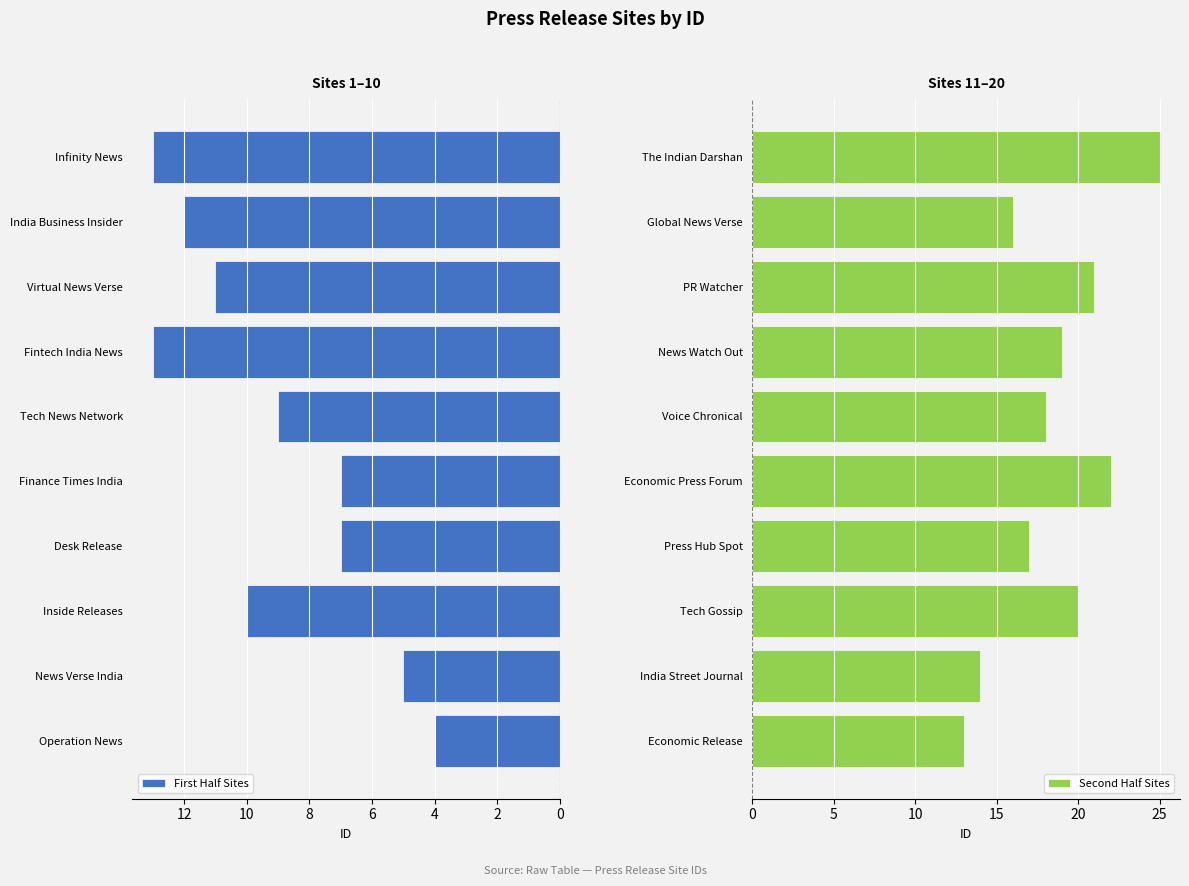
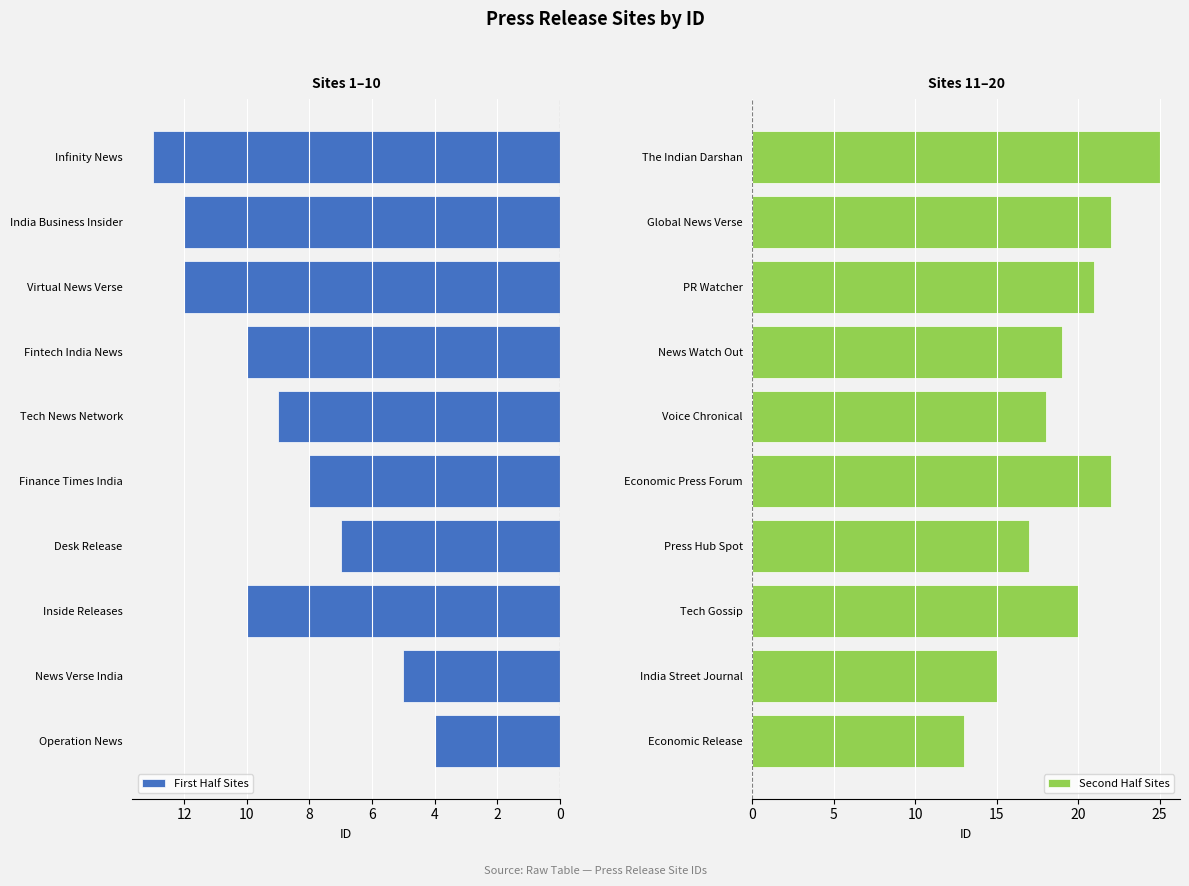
Sites 1–10, Virtual News Verse: 11 -> 12
Sites 1–10, Fintech India News: 13 -> 10
Sites 1–10, Finance Times India: 7 -> 8
Sites 11–20, Global News Verse: 16 -> 22
Sites 11–20, India Street Journal: 14 -> 15
